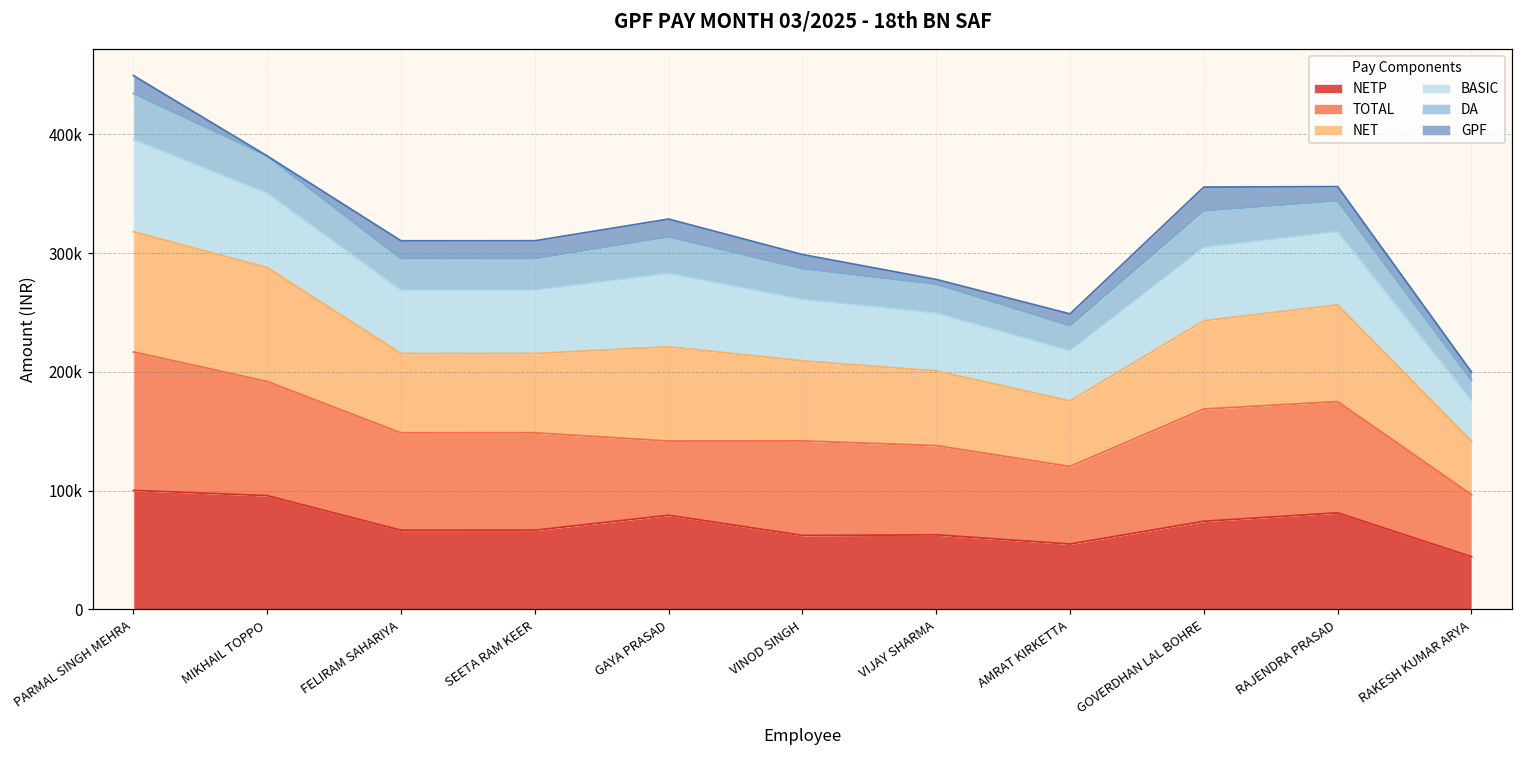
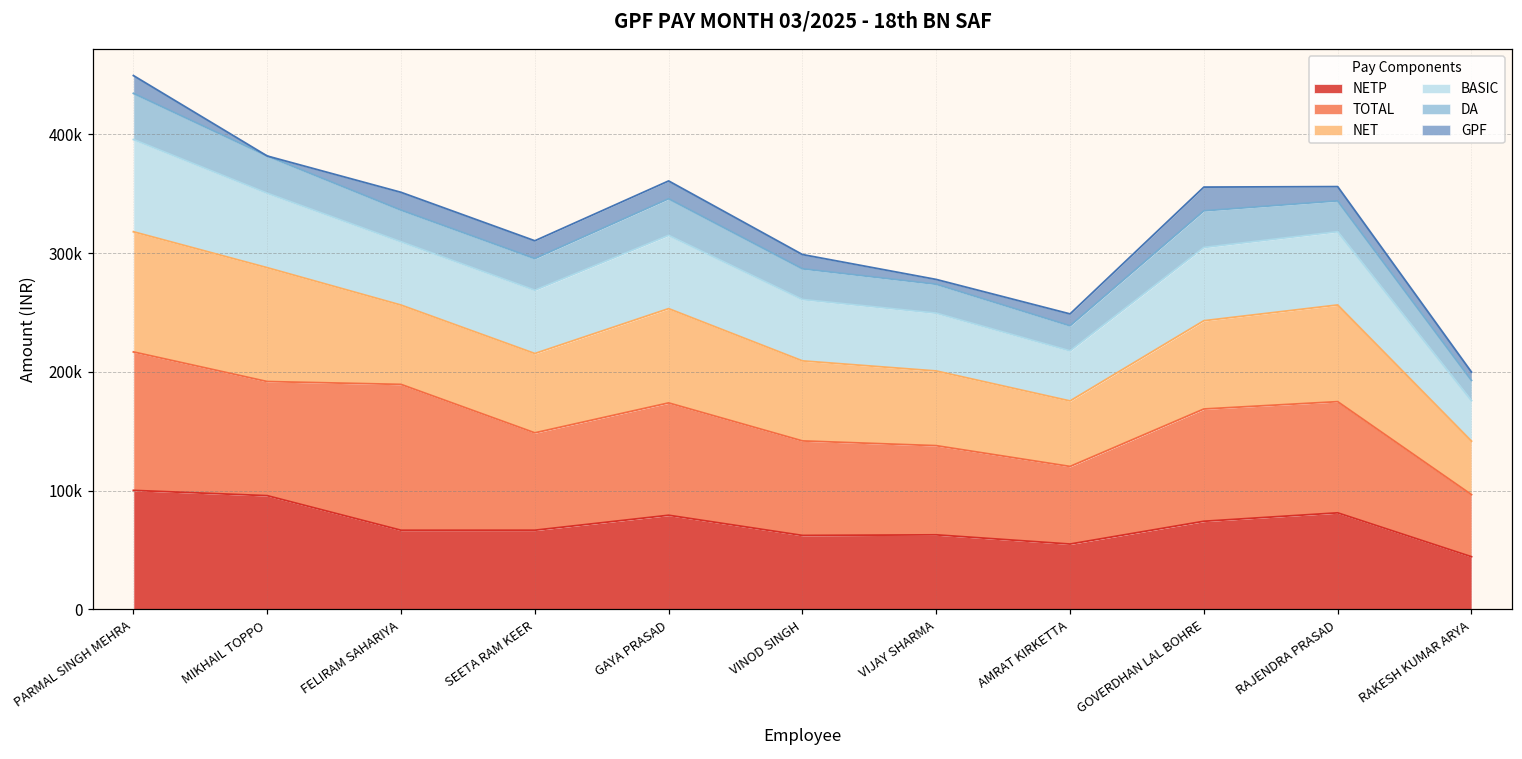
TOTAL, FELIRAM SAHARIYA: 82000 -> 123000
TOTAL, GAYA PRASAD: 62000 -> 95000
